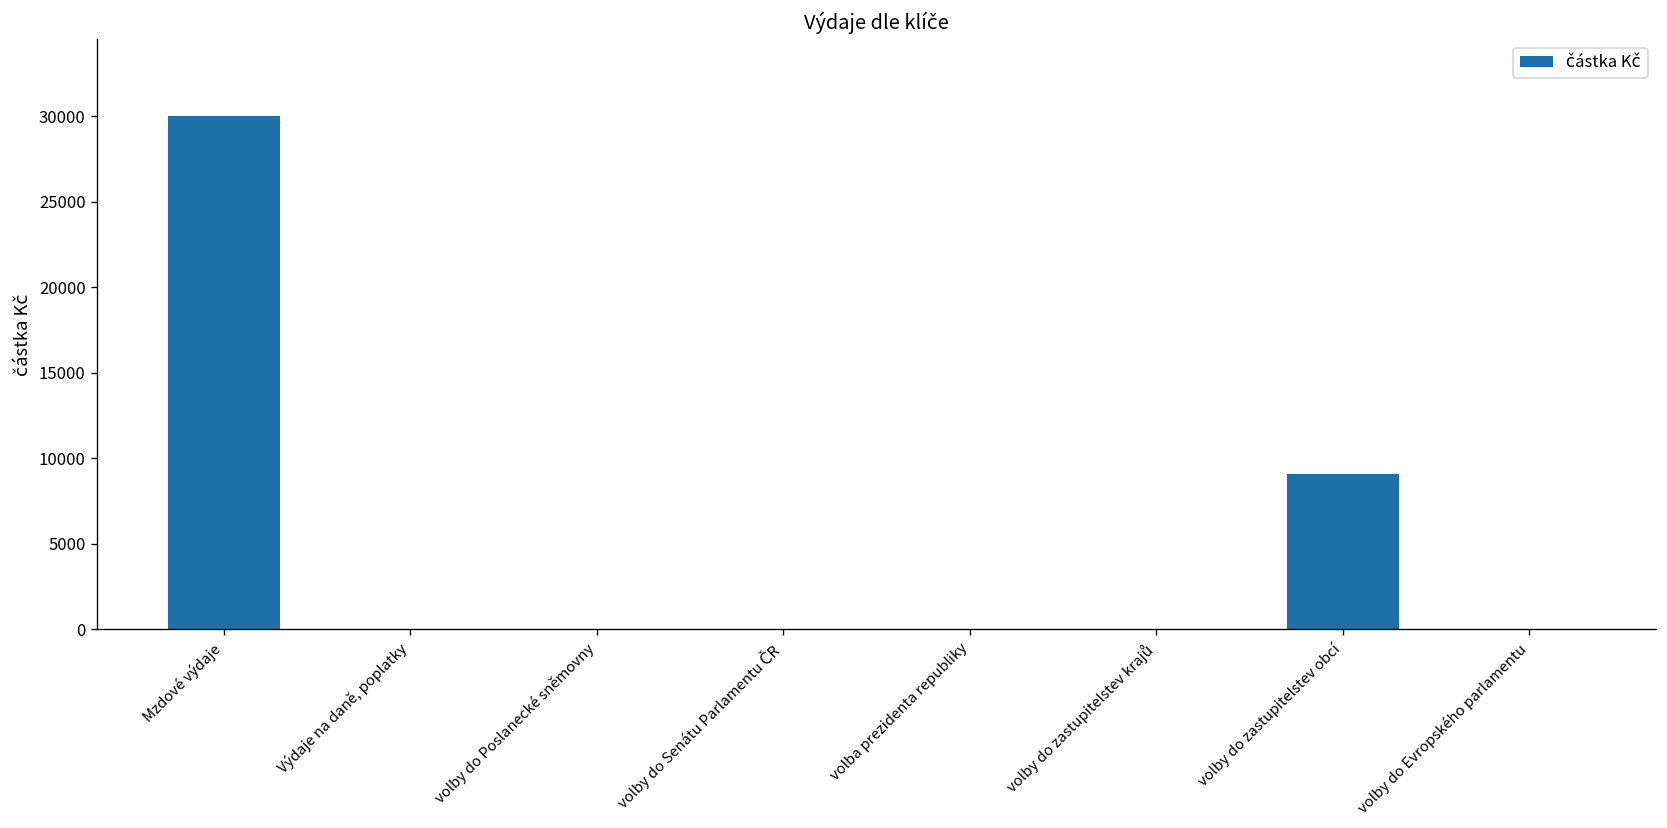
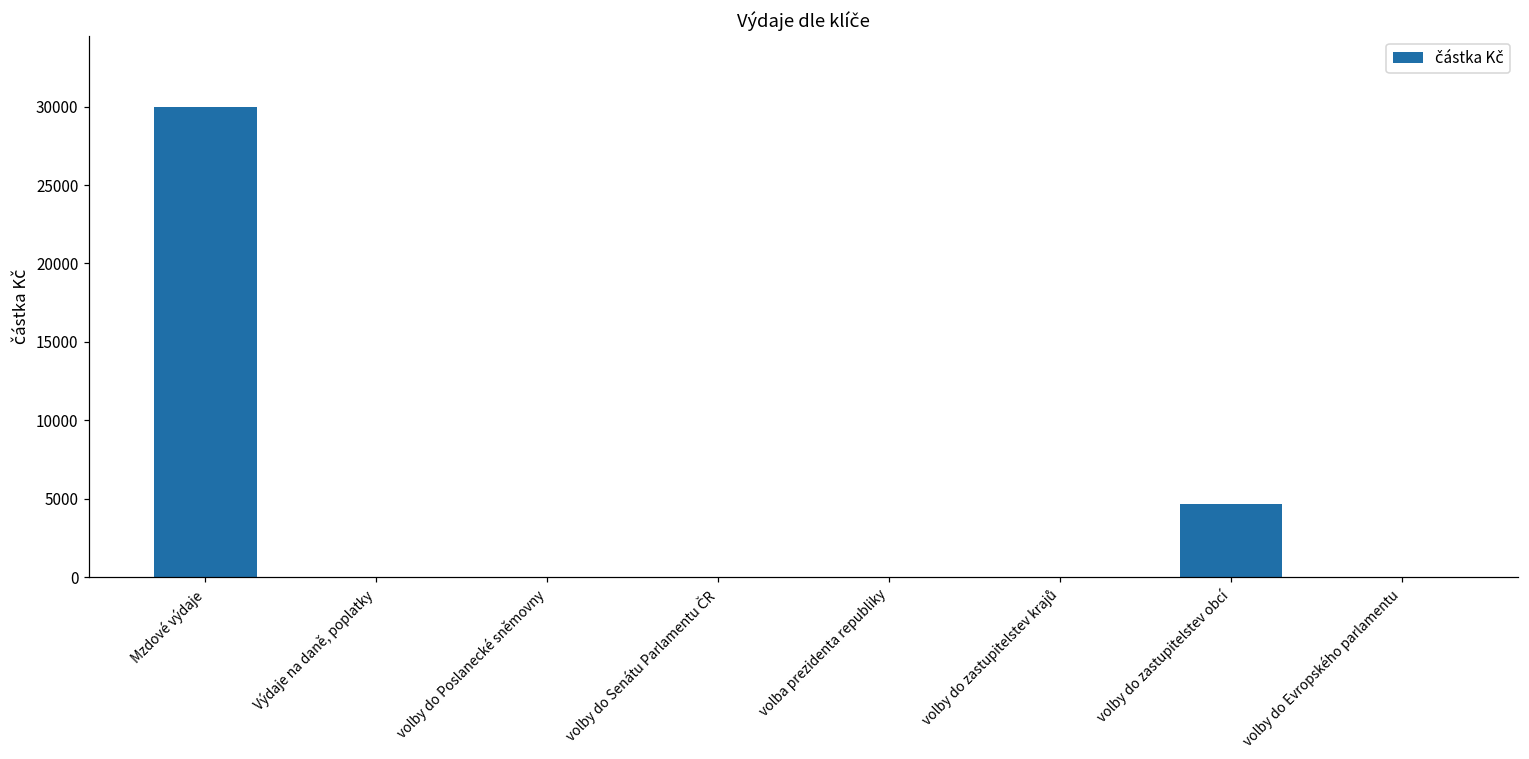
volby do zastupitelstev obcí: 9100 -> 4600
